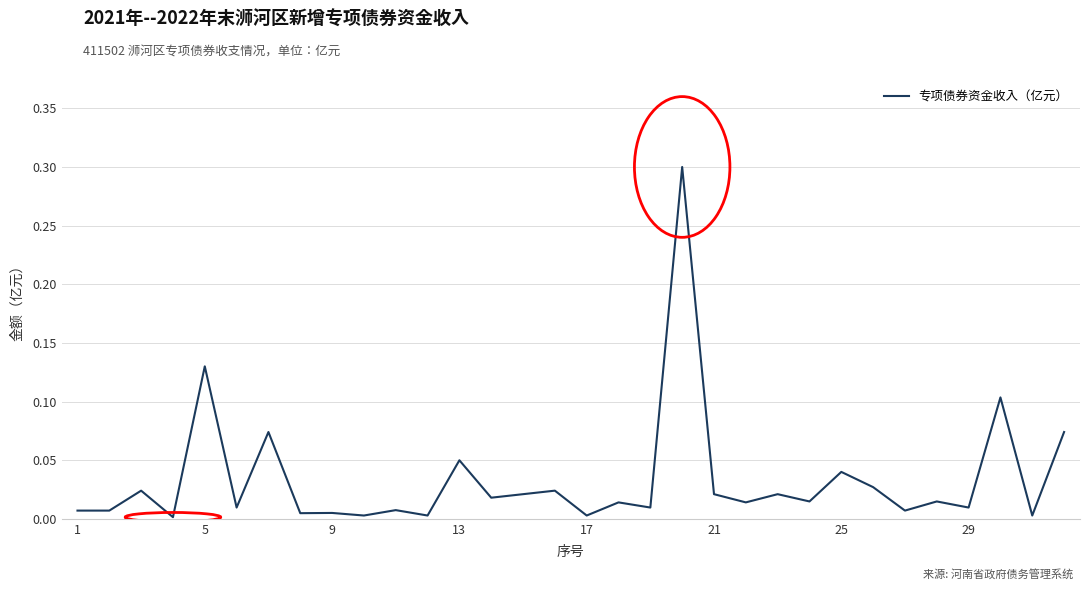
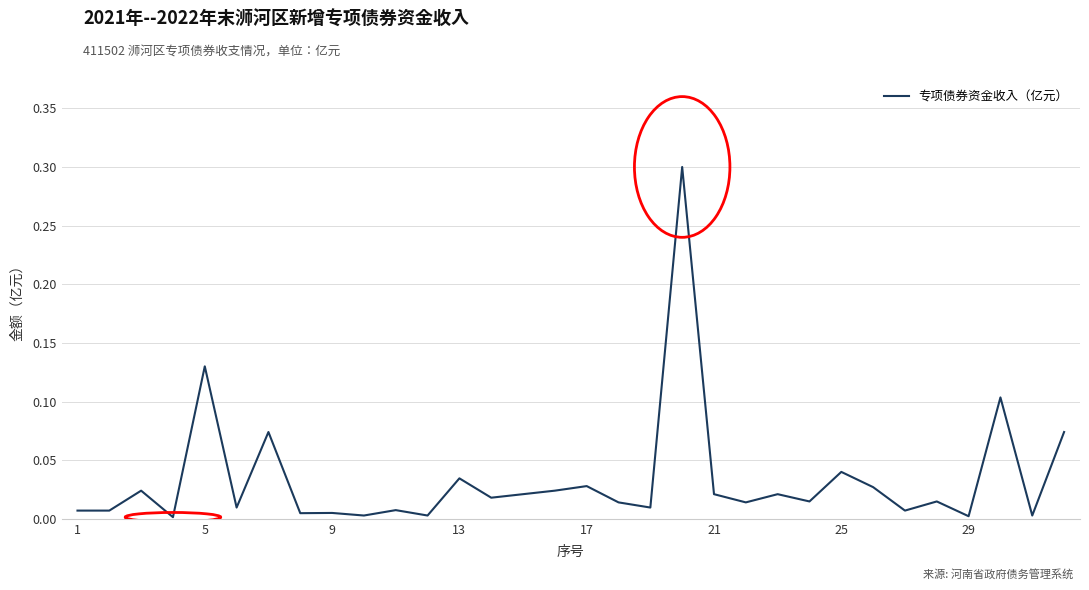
13: 0.050 -> 0.035
17: 0.003 -> 0.028
29: 0.010 -> 0.002
